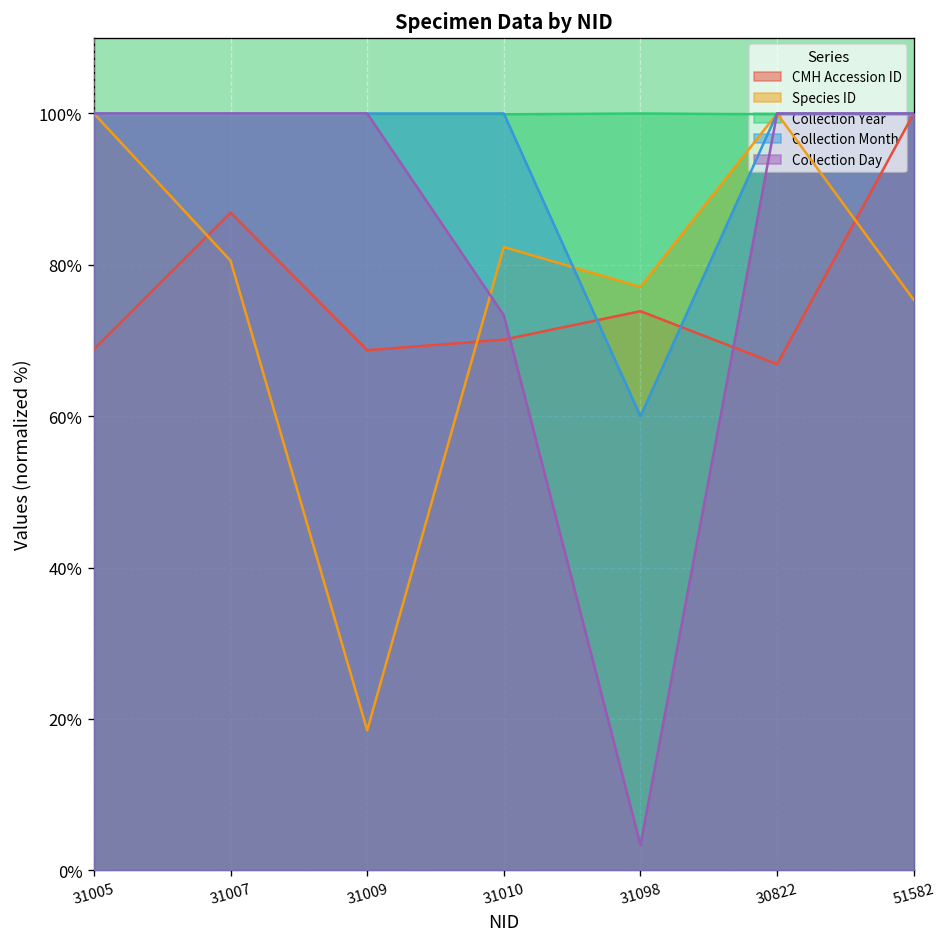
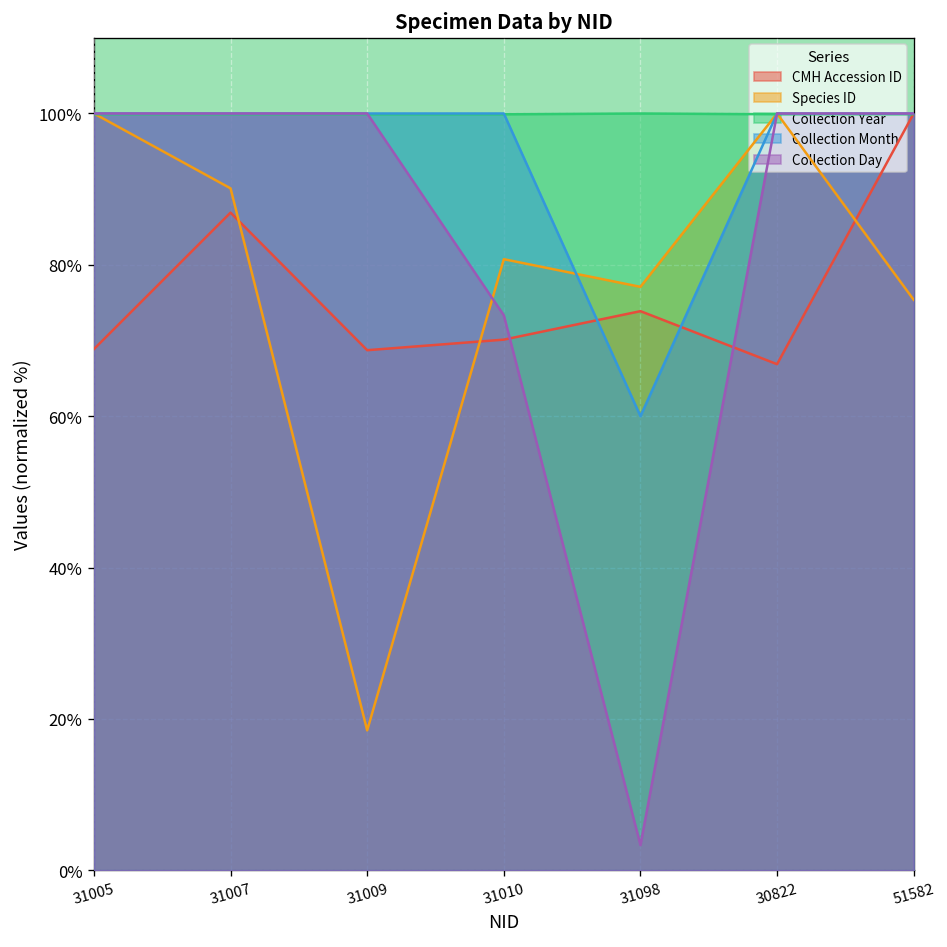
Species ID, 31007: 81% -> 90%
Species ID, 31010: 82% -> 81%
